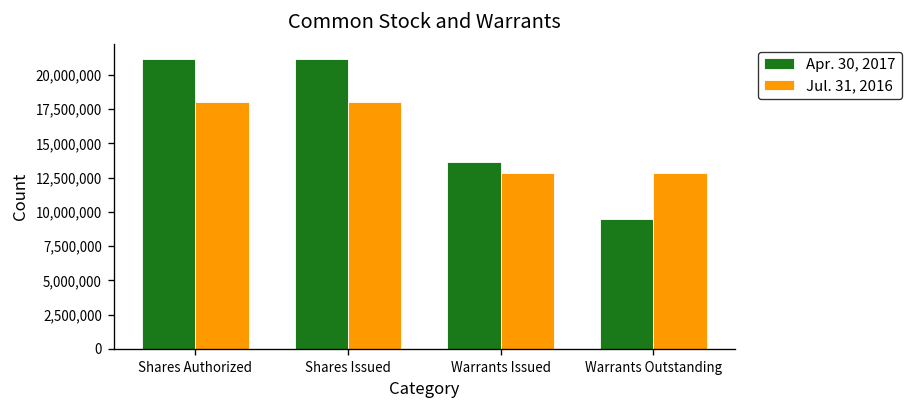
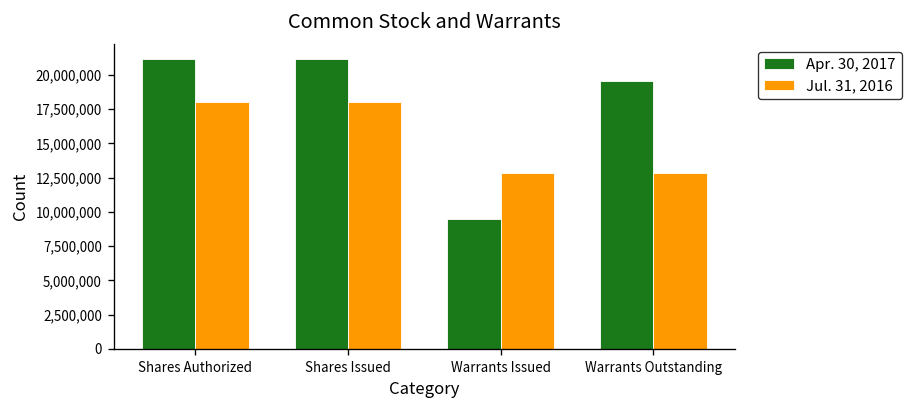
Apr. 30, 2017, Warrants Issued: 13,700,000 -> 9,500,000
Apr. 30, 2017, Warrants Outstanding: 9,500,000 -> 19,500,000
